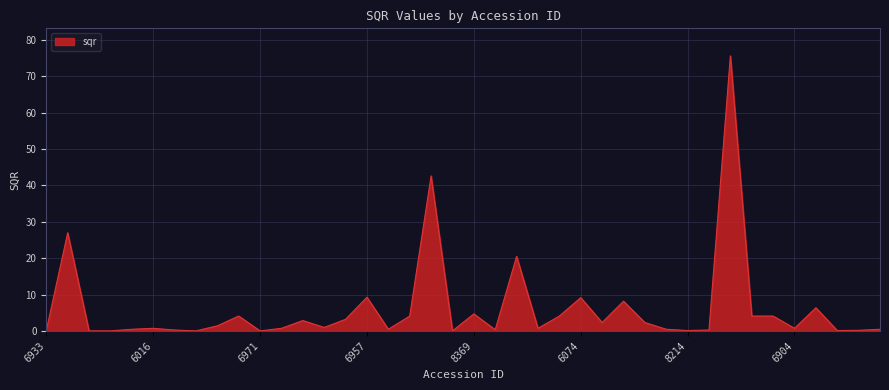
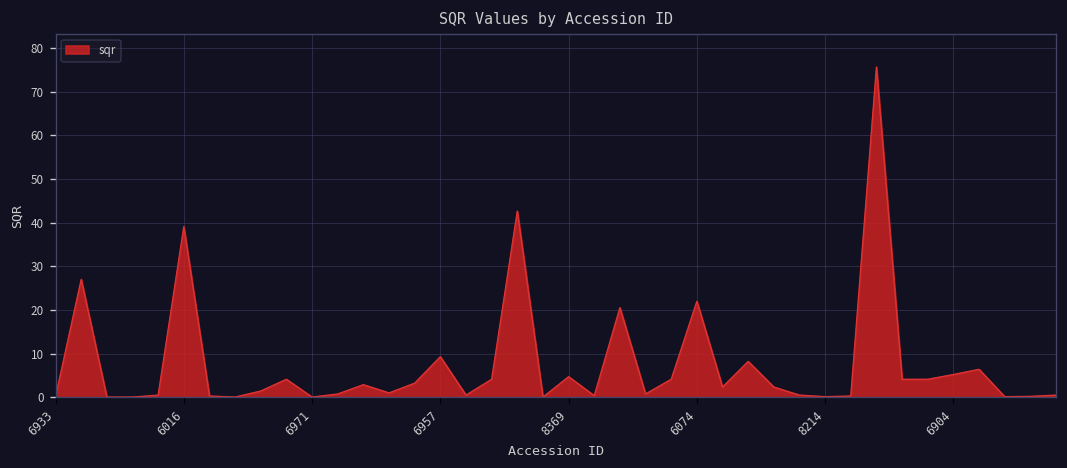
6016: 1 -> 39
6074: 9 -> 22
6904: 1 -> 5
